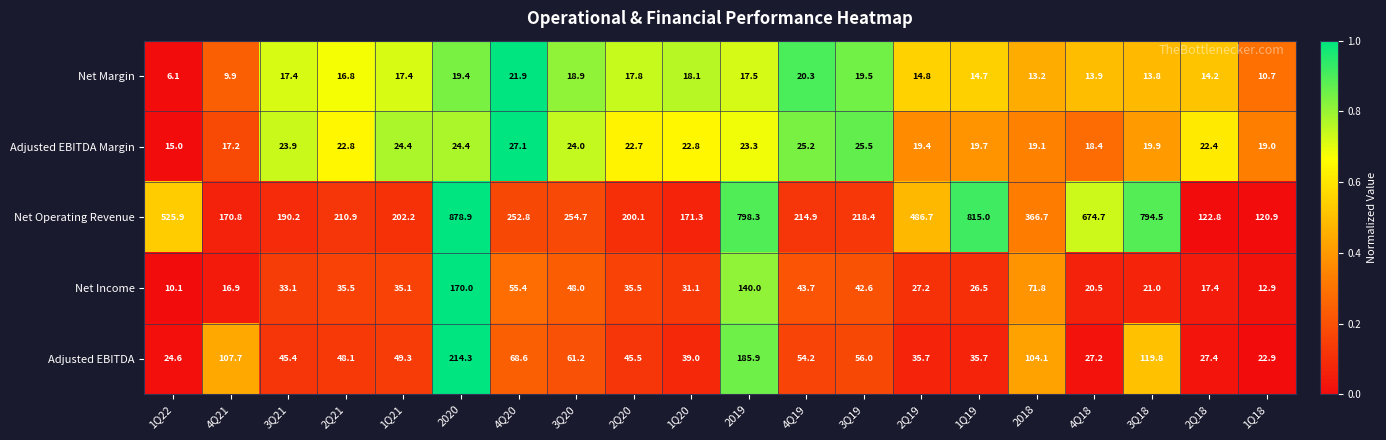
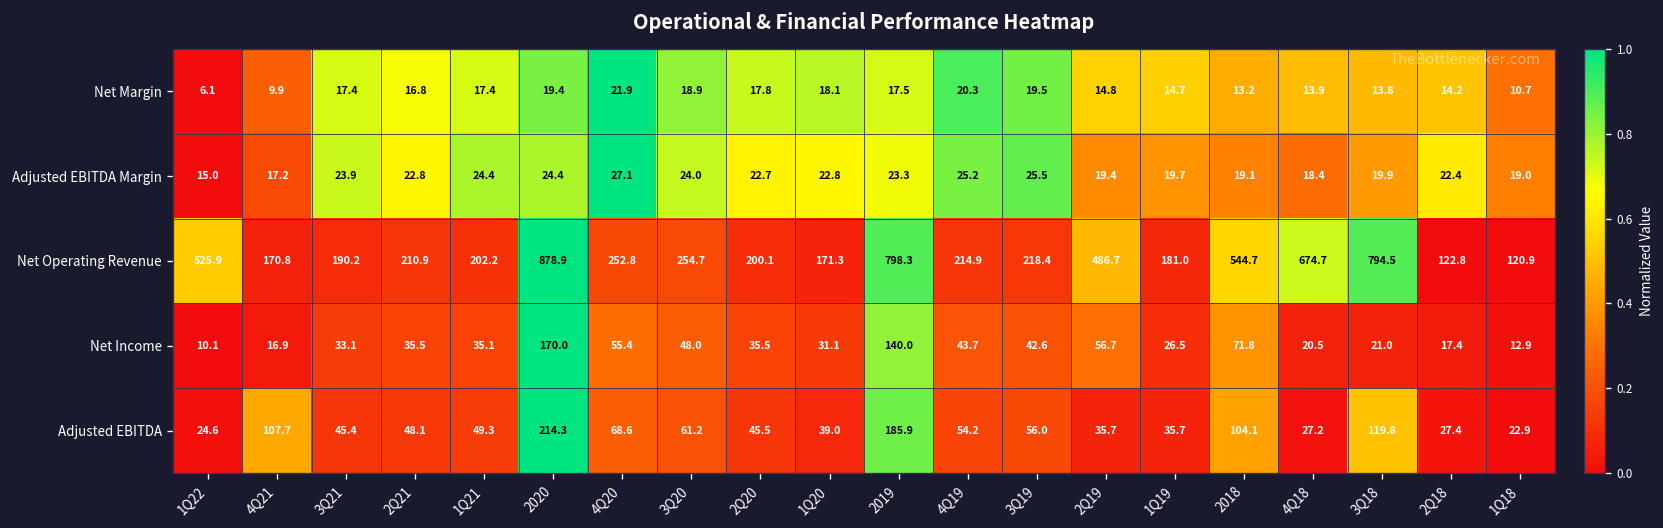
Net Operating Revenue, 1Q19: 815.0 -> 181.0
Net Operating Revenue, 2018: 366.7 -> 544.7
Net Income, 2Q19: 27.2 -> 56.7
